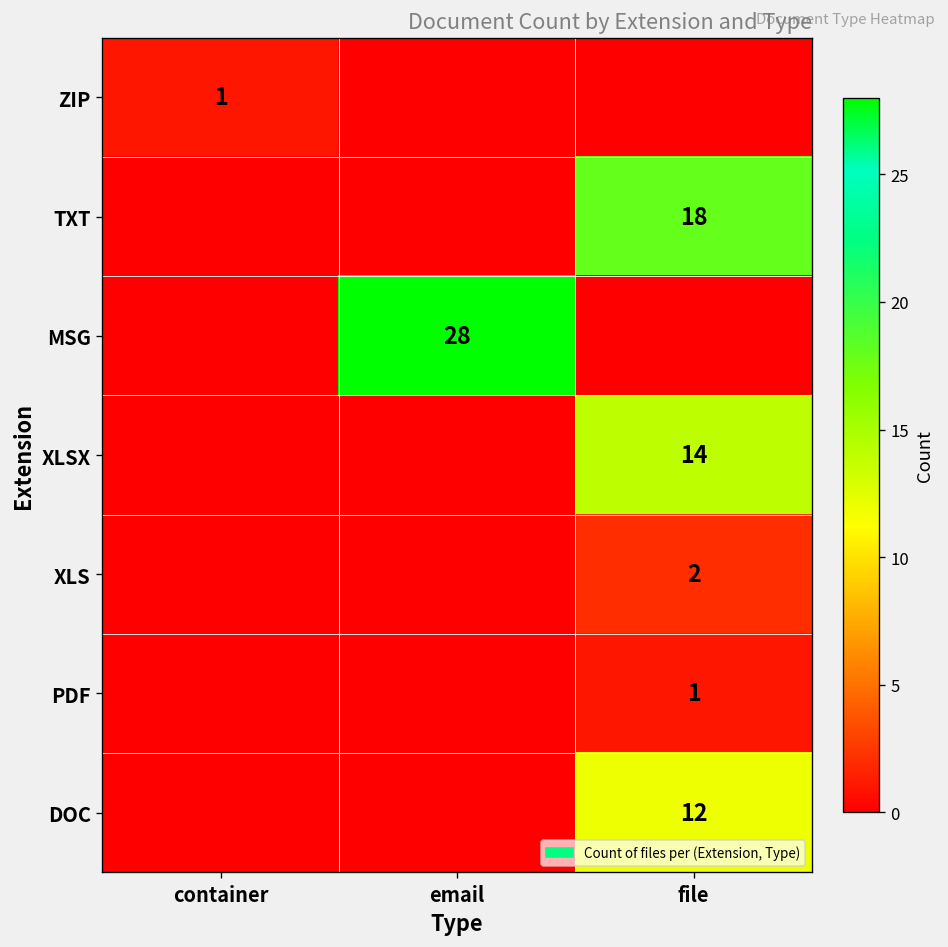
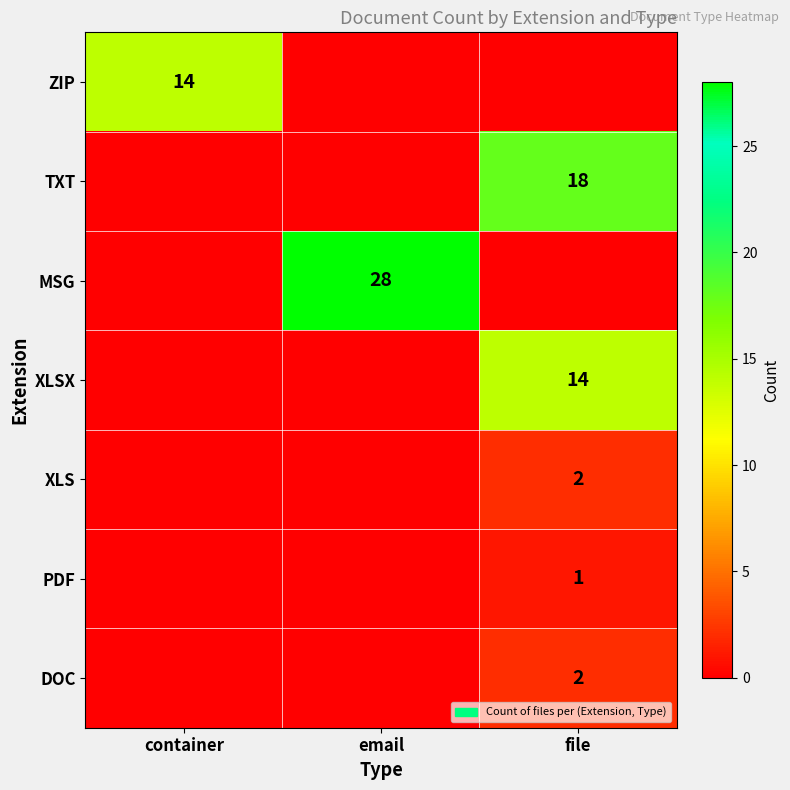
ZIP, container: 1 -> 14
DOC, file: 12 -> 2
